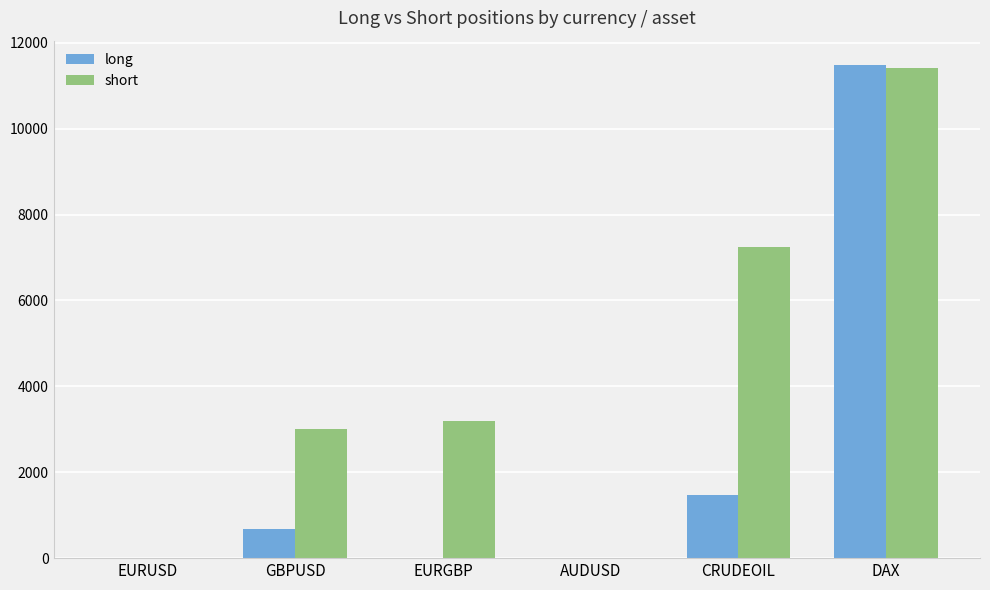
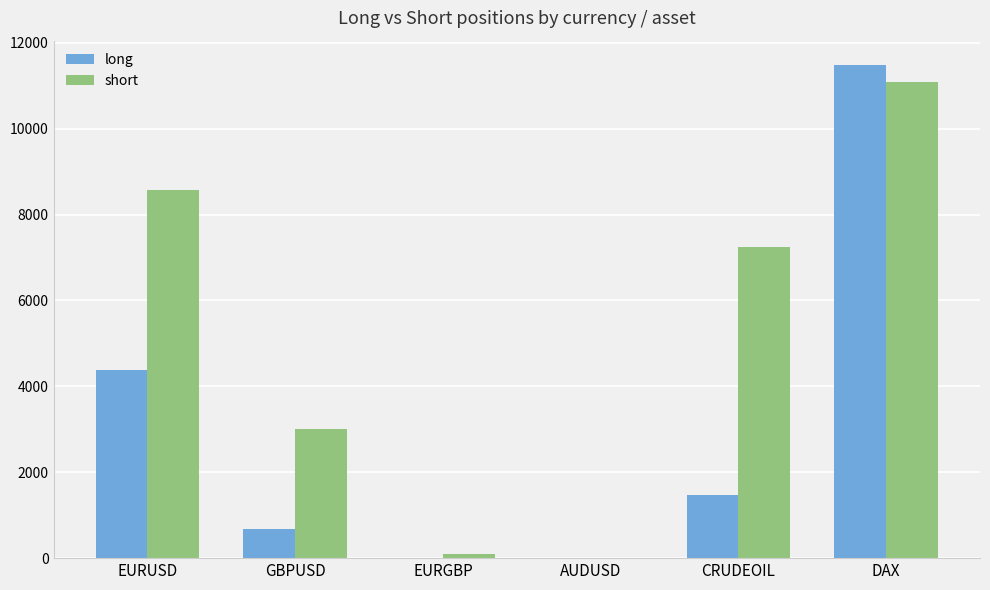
long, EURUSD: 0 -> 4400
short, EURUSD: 0 -> 8600
short, EURGBP: 3200 -> 100
short, DAX: 11400 -> 11100
